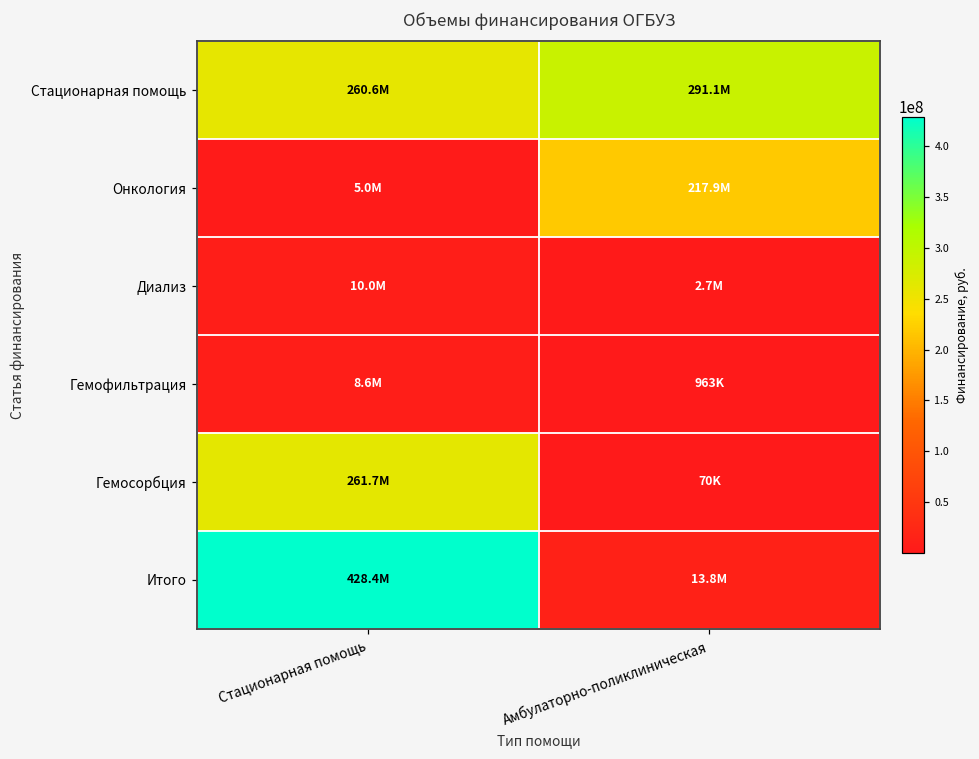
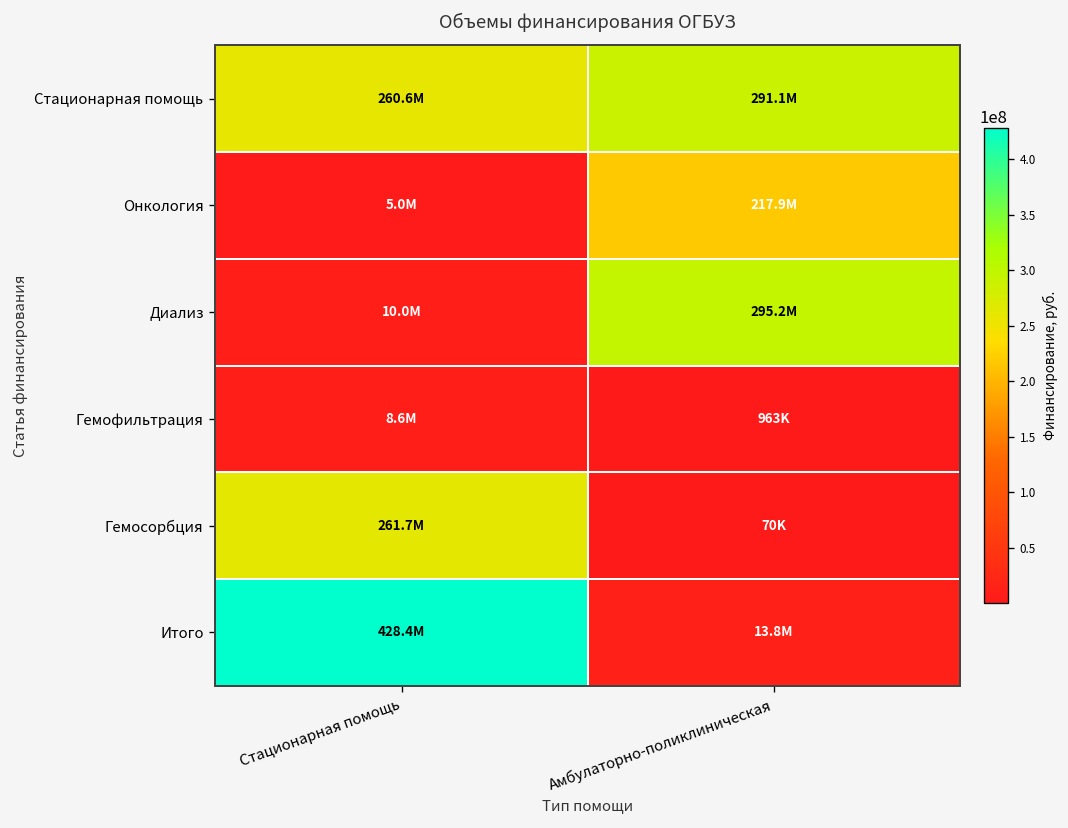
Диализ, Амбулаторно-поликлиническая: 2.7M -> 295.2M
